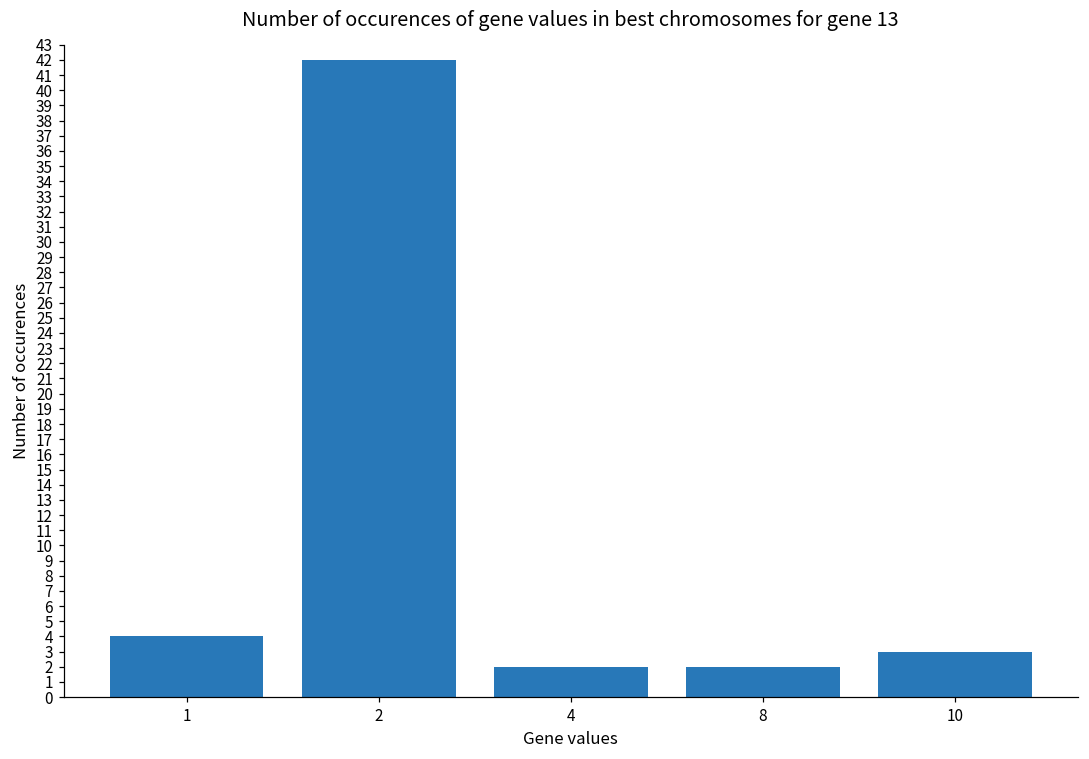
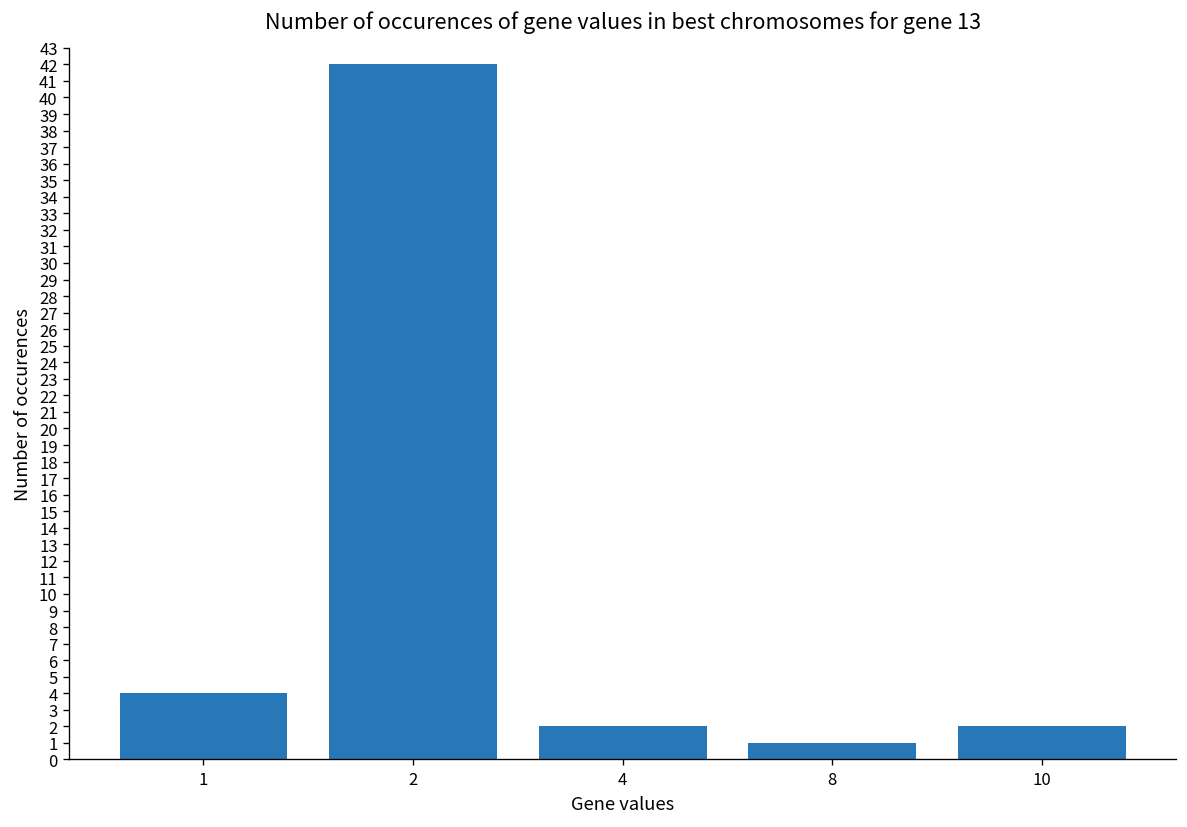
8: 2 -> 1
10: 3 -> 2
